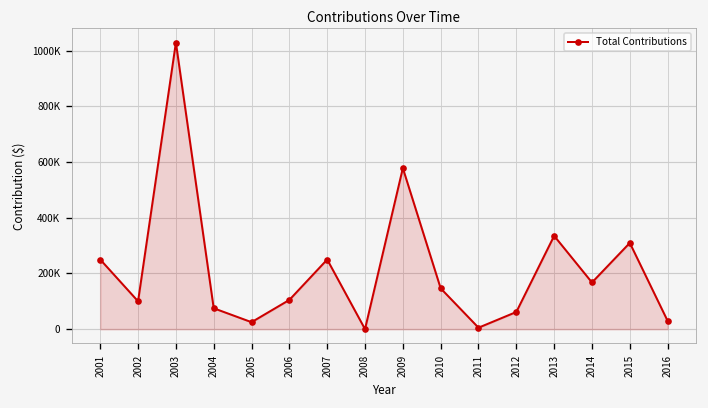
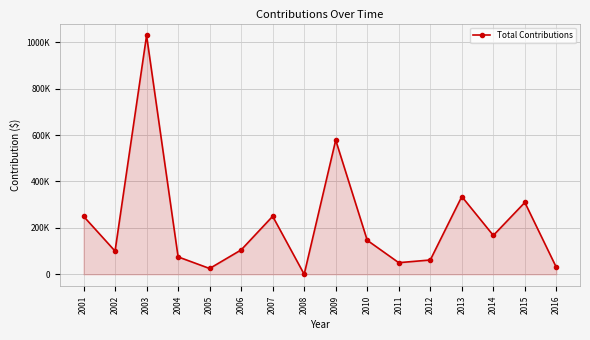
2011: 10000 -> 50000
